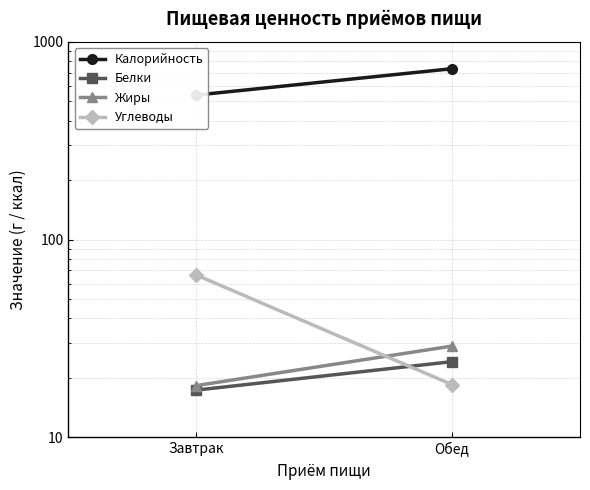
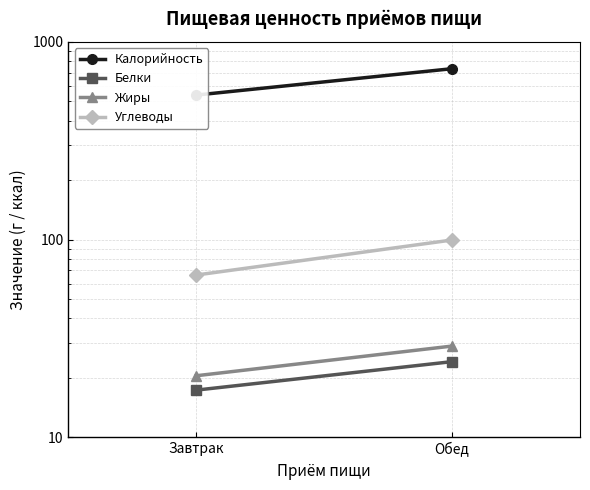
Жиры, Завтрак: 18 -> 21
Углеводы, Обед: 19 -> 100
